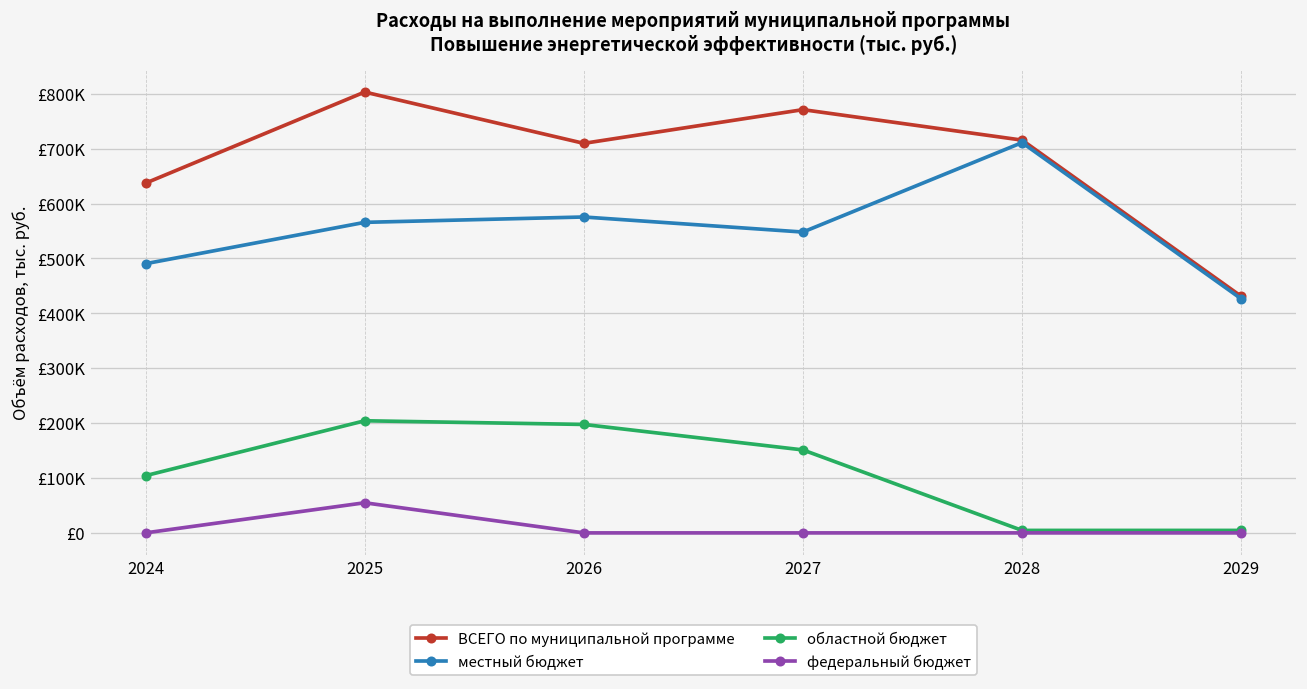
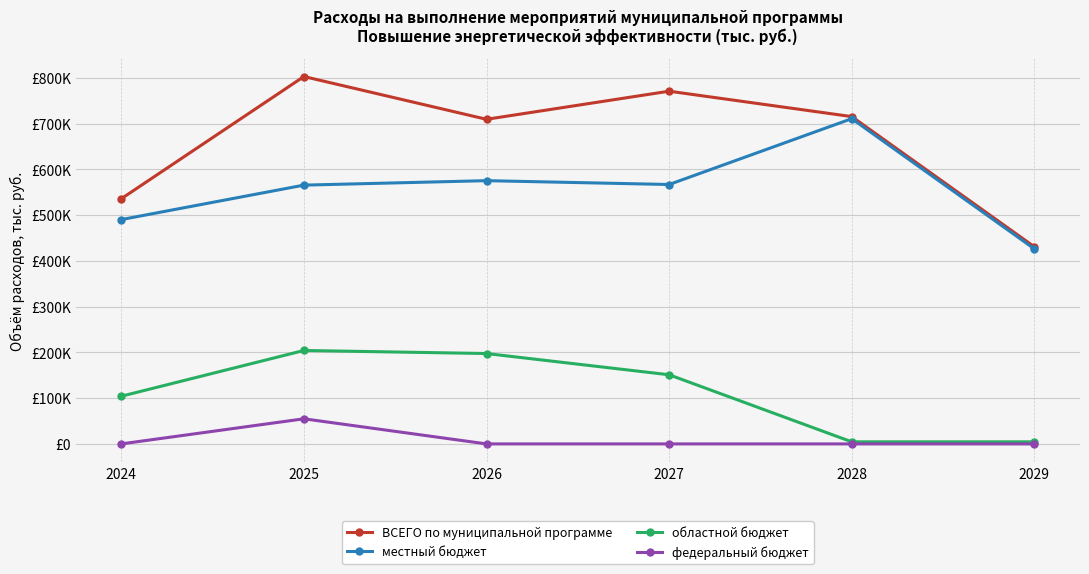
ВСЕГО по муниципальной программе, 2024: £640000 -> £540000
местный бюджет, 2027: £550000 -> £570000
